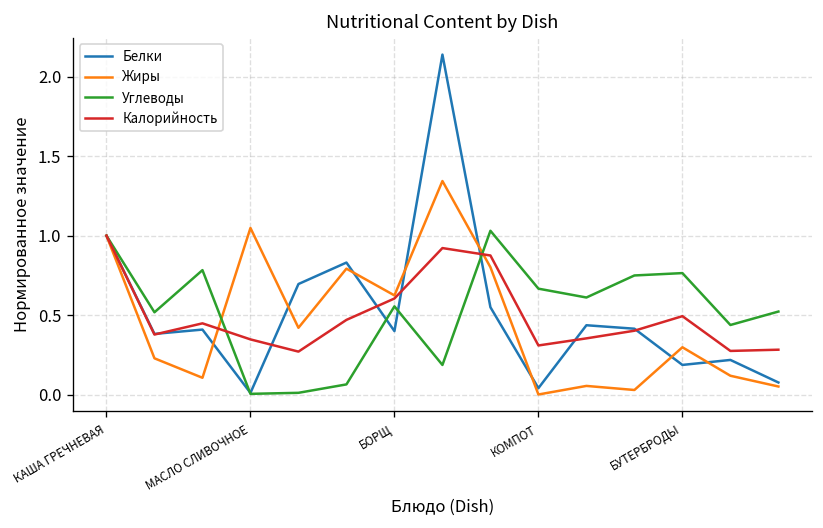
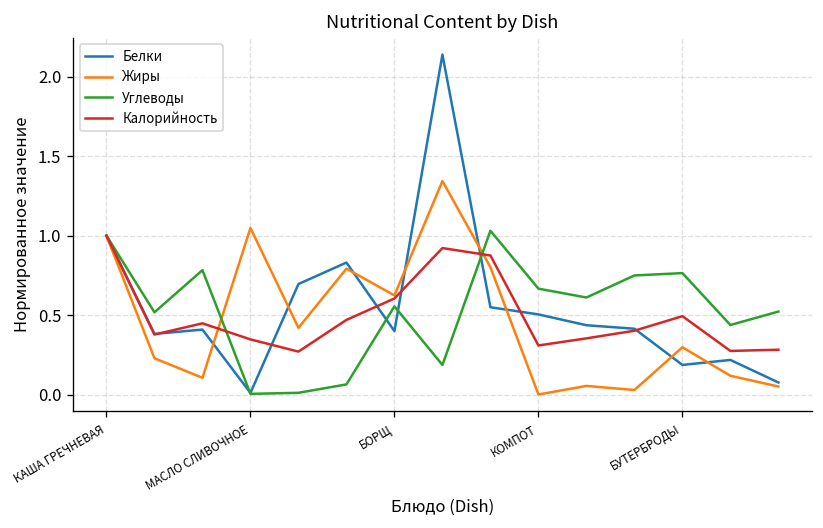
Белки, КОМПОТ: 0.04 -> 0.50
